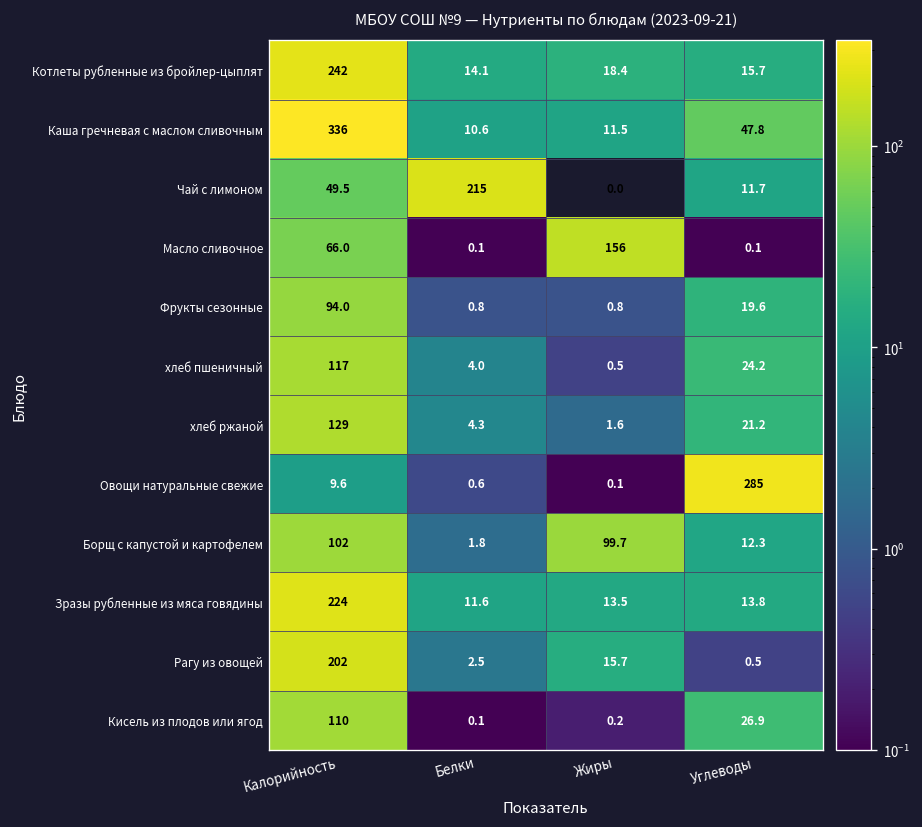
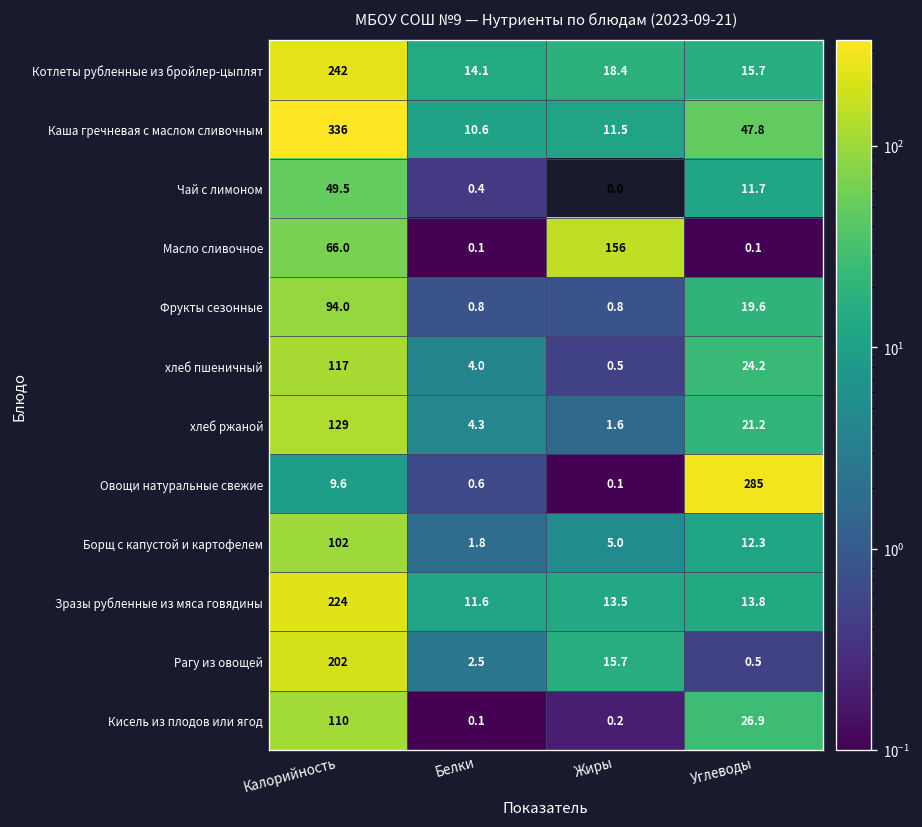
Чай с лимоном, Белки: 215 -> 0.4
Борщ с капустой и картофелем, Жиры: 99.7 -> 5.0
